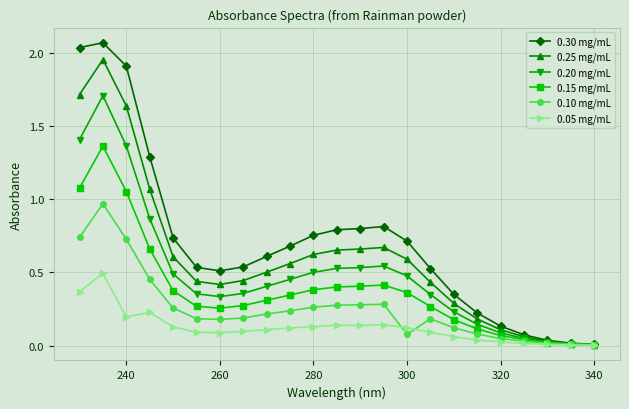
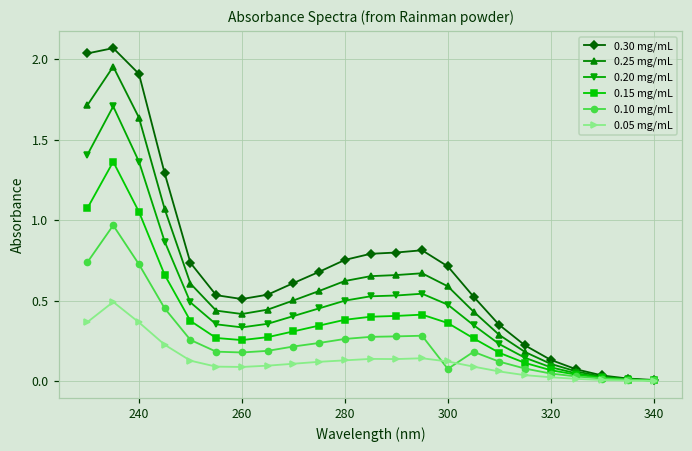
0.05 mg/mL, 240: 0.20 -> 0.37
